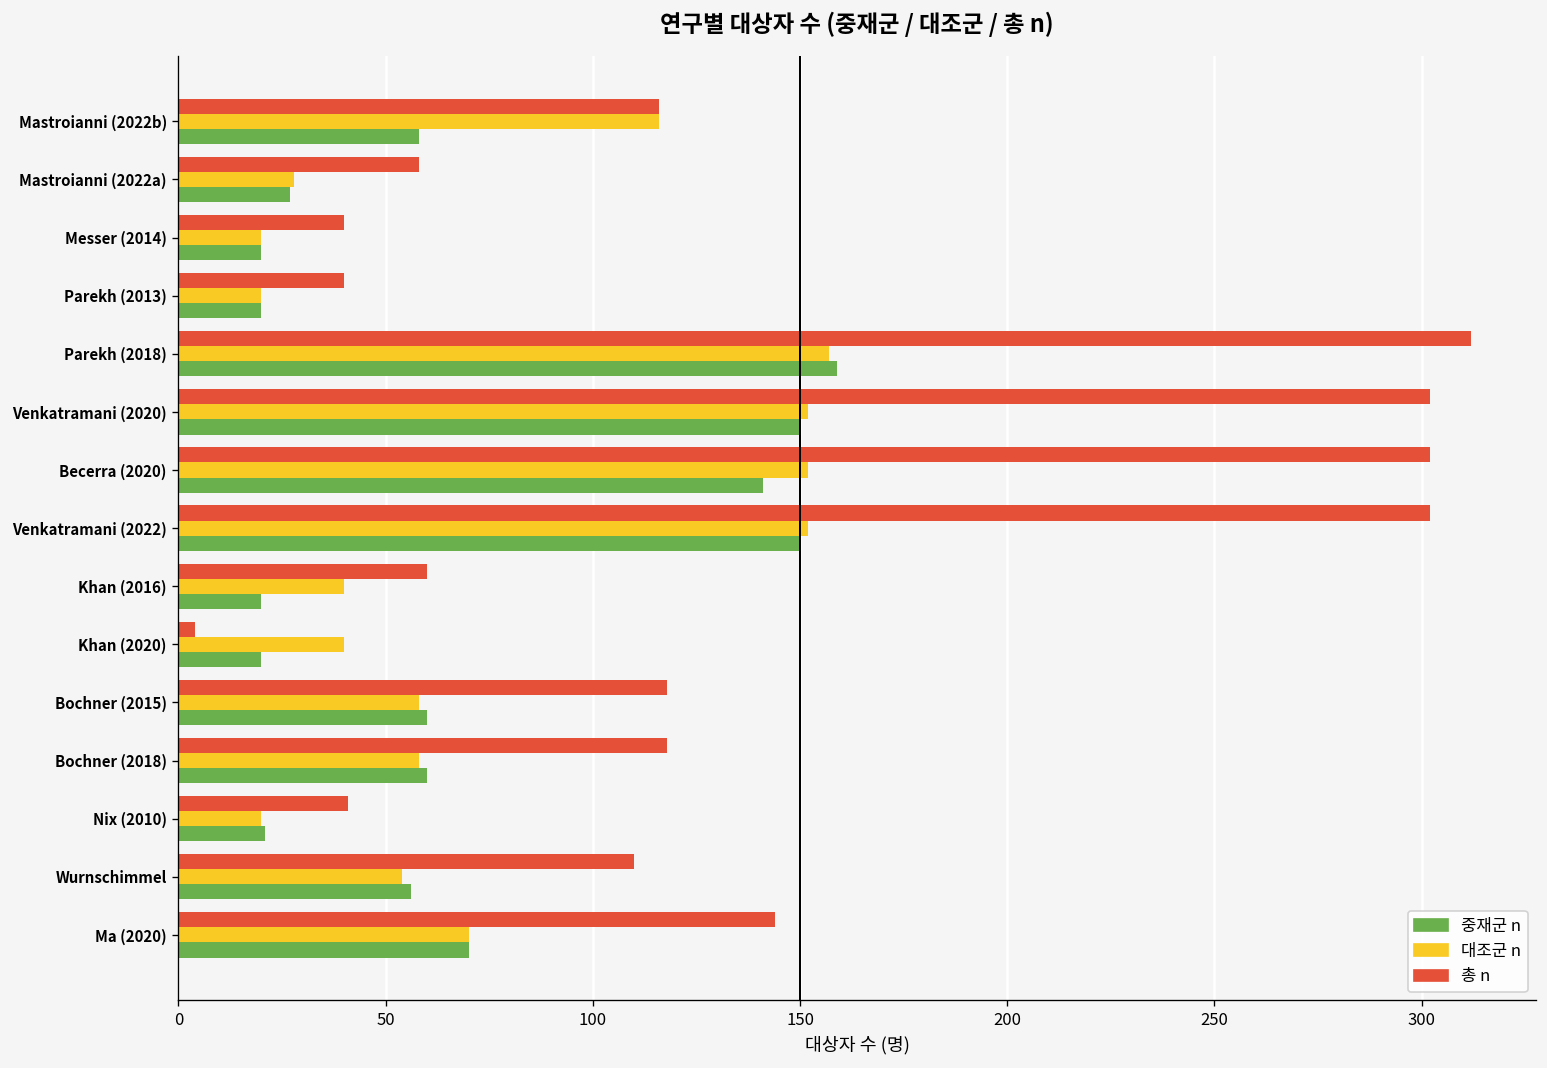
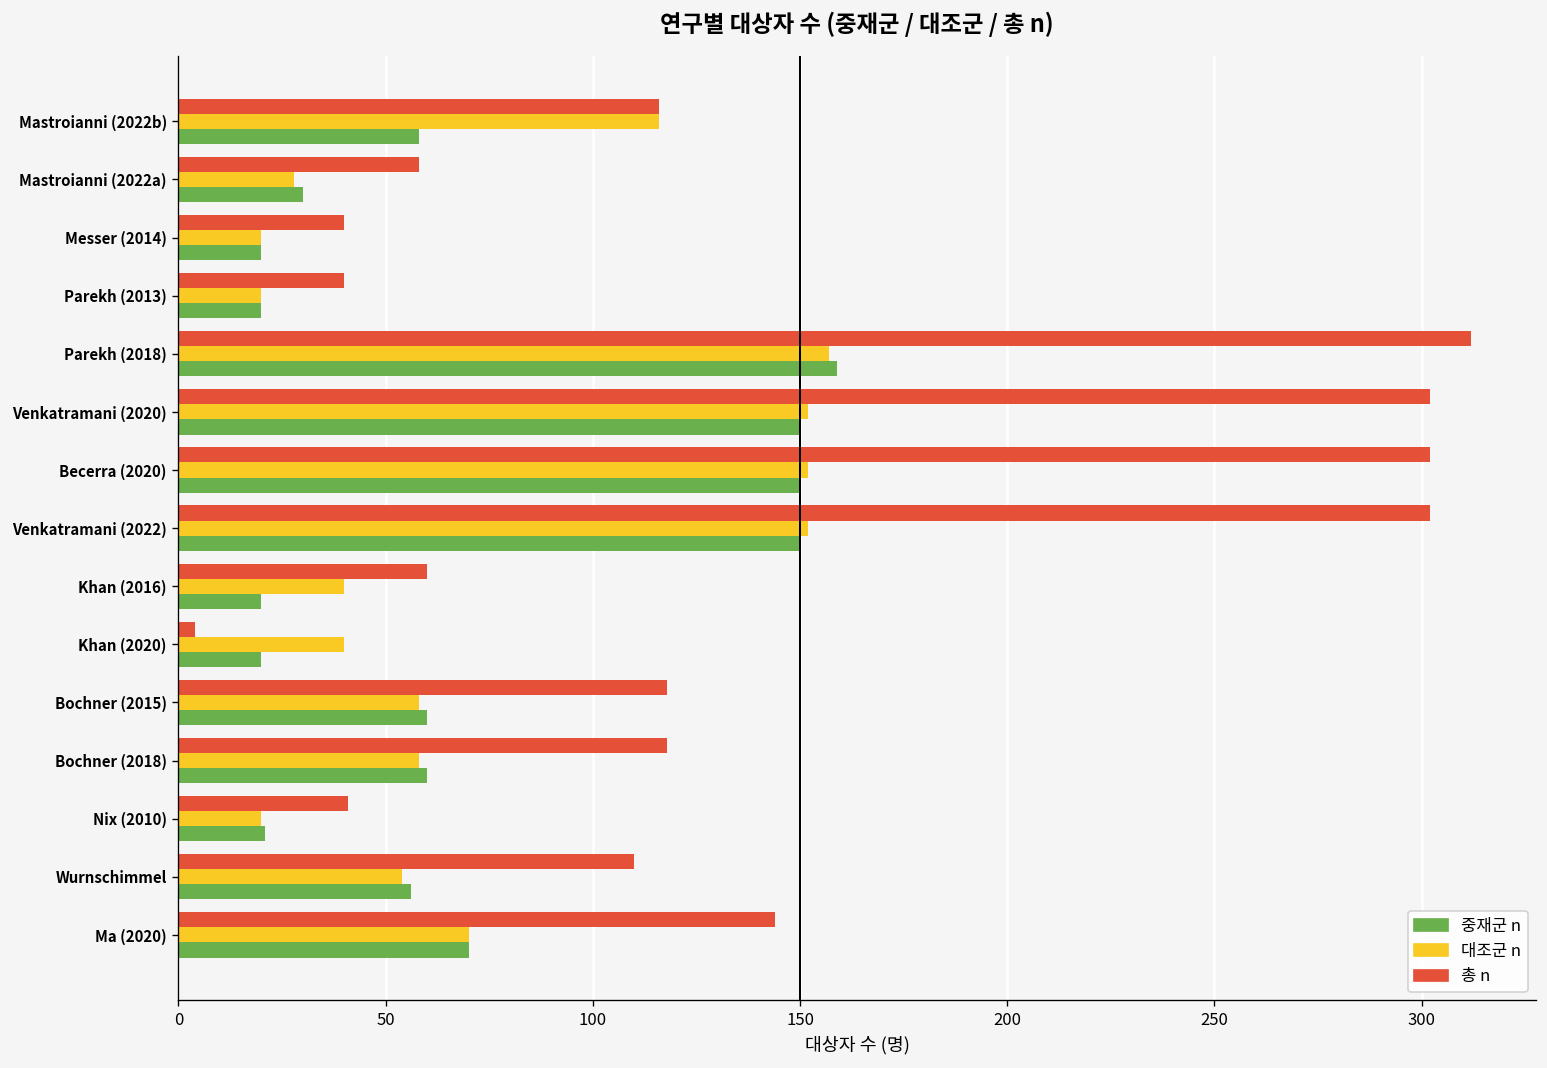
중재군 n, Mastroianni (2022a): 27 -> 30
중재군 n, Becerra (2020): 141 -> 150
